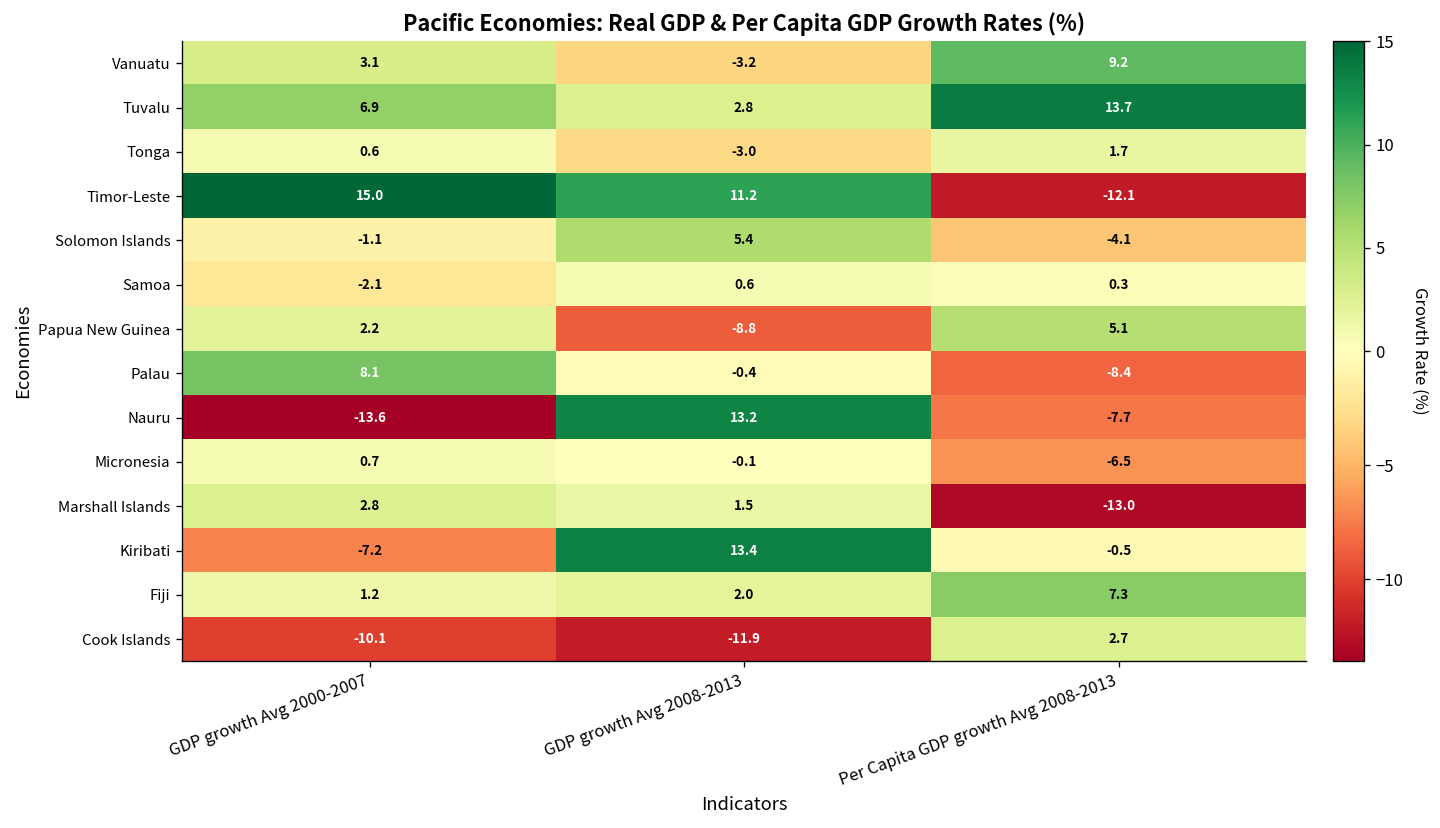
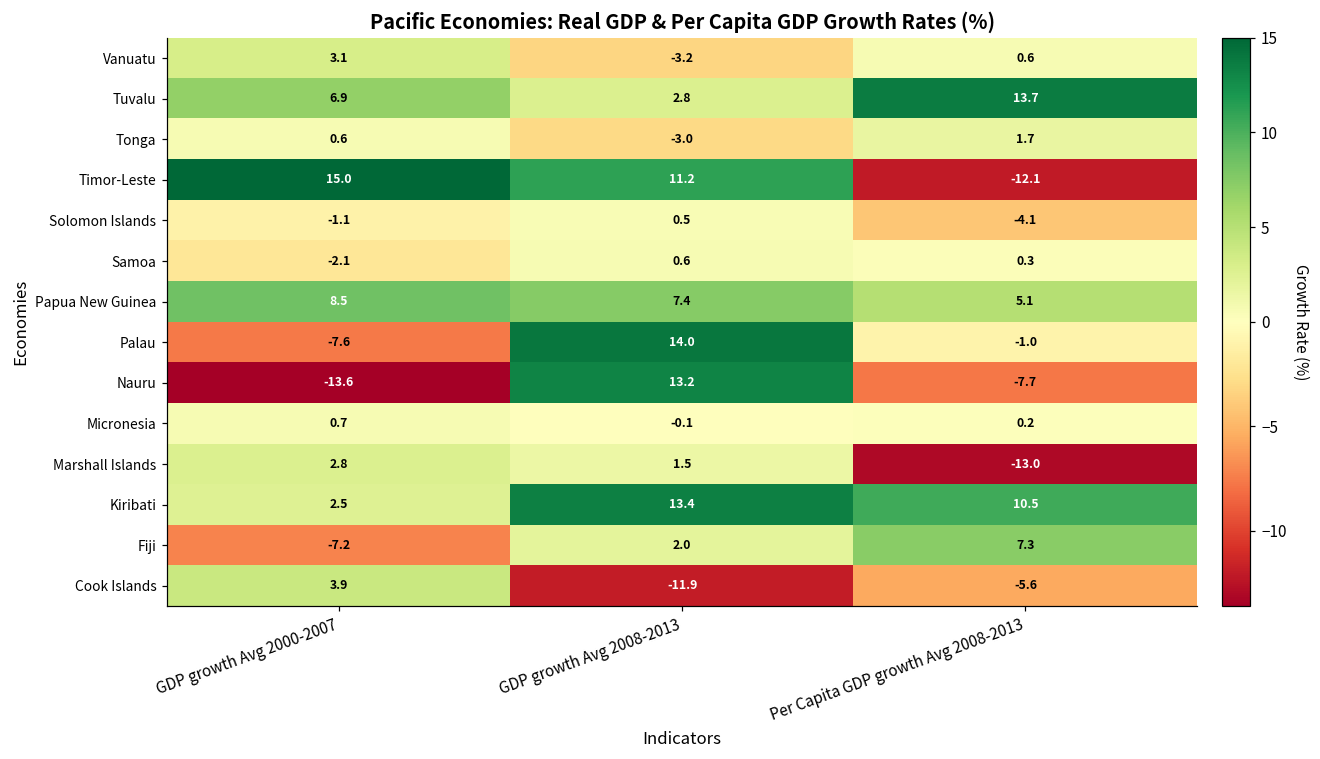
Vanuatu, Per Capita GDP growth Avg 2008-2013: 9.2 -> 0.6
Solomon Islands, GDP growth Avg 2008-2013: 5.4 -> 0.5
Papua New Guinea, GDP growth Avg 2000-2007: 2.2 -> 8.5
Papua New Guinea, GDP growth Avg 2008-2013: -8.8 -> 7.4
Palau, GDP growth Avg 2000-2007: 8.1 -> -7.6
Palau, GDP growth Avg 2008-2013: -0.4 -> 14.0
Palau, Per Capita GDP growth Avg 2008-2013: -8.4 -> -1.0
Micronesia, Per Capita GDP growth Avg 2008-2013: -6.5 -> 0.2
Kiribati, GDP growth Avg 2000-2007: -7.2 -> 2.5
Kiribati, Per Capita GDP growth Avg 2008-2013: -0.5 -> 10.5
Fiji, GDP growth Avg 2000-2007: 1.2 -> -7.2
Cook Islands, GDP growth Avg 2000-2007: -10.1 -> 3.9
Cook Islands, Per Capita GDP growth Avg 2008-2013: 2.7 -> -5.6
